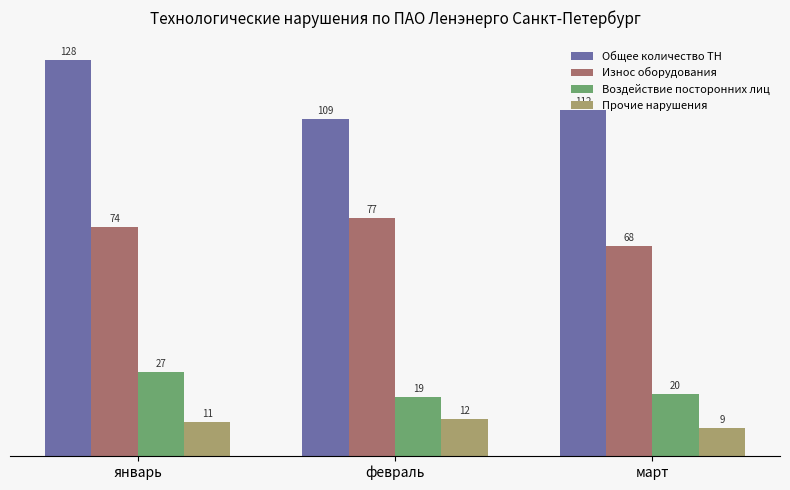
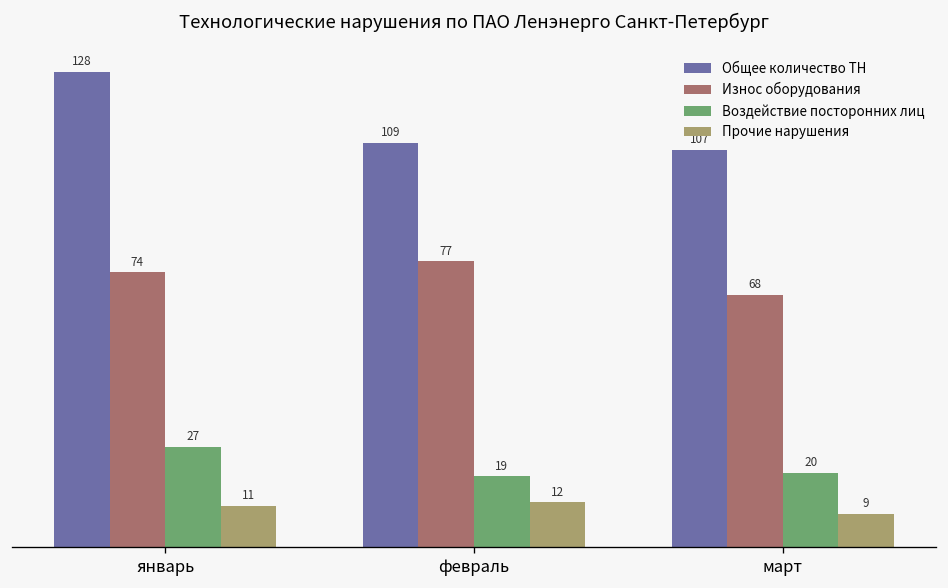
Общее количество ТН, март: 112 -> 107
